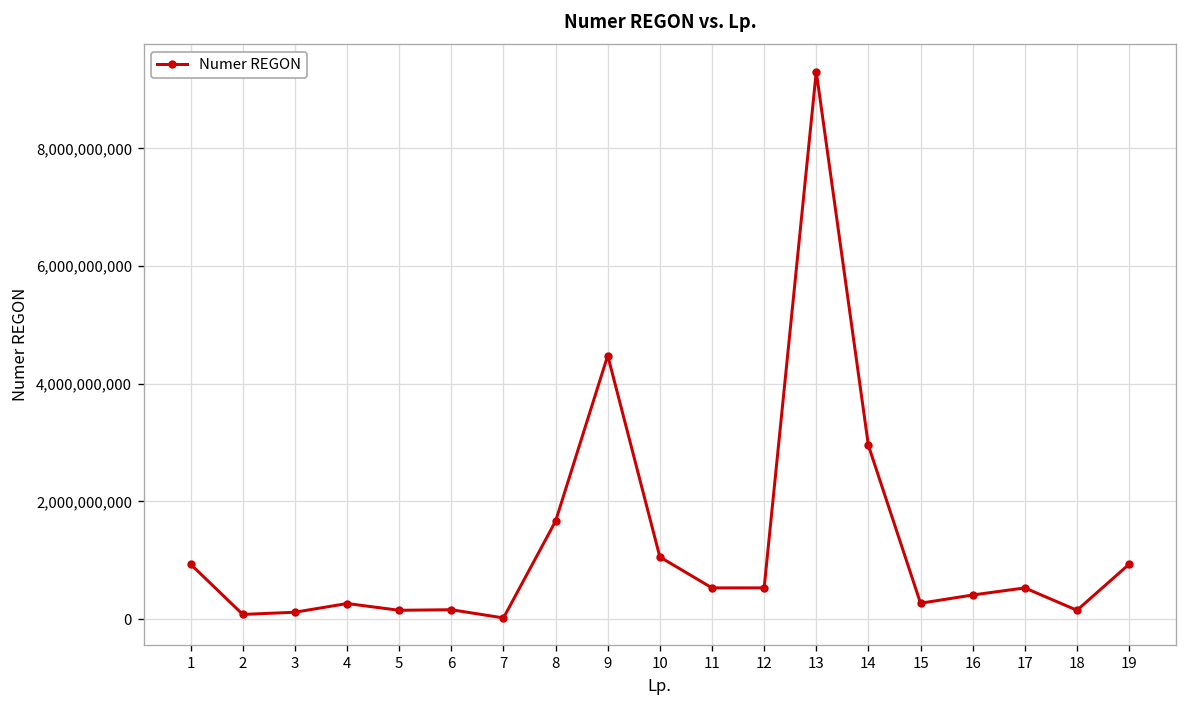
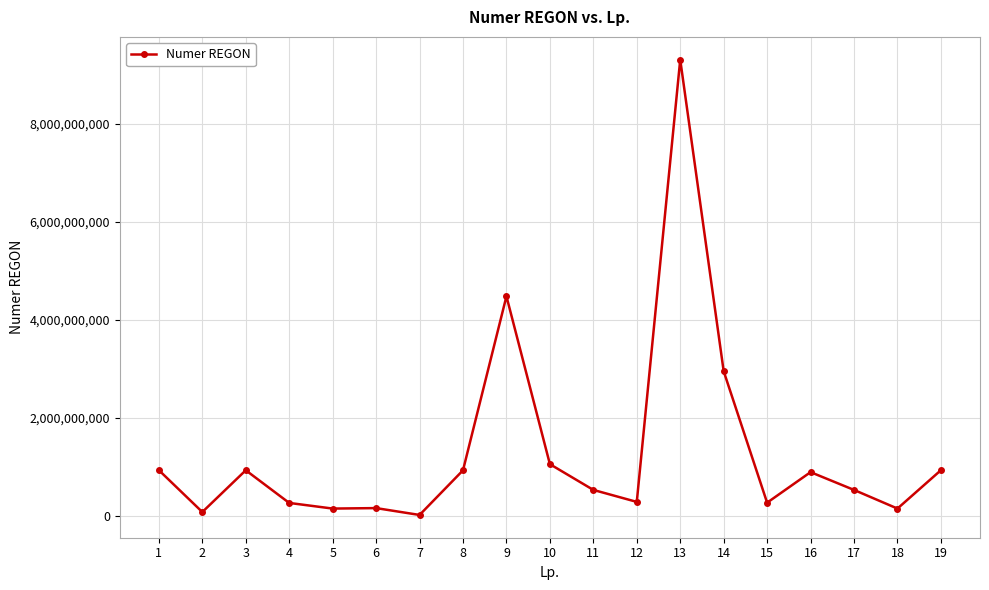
3: 100,000,000 -> 900,000,000
8: 1,700,000,000 -> 900,000,000
12: 500,000,000 -> 300,000,000
16: 400,000,000 -> 900,000,000
